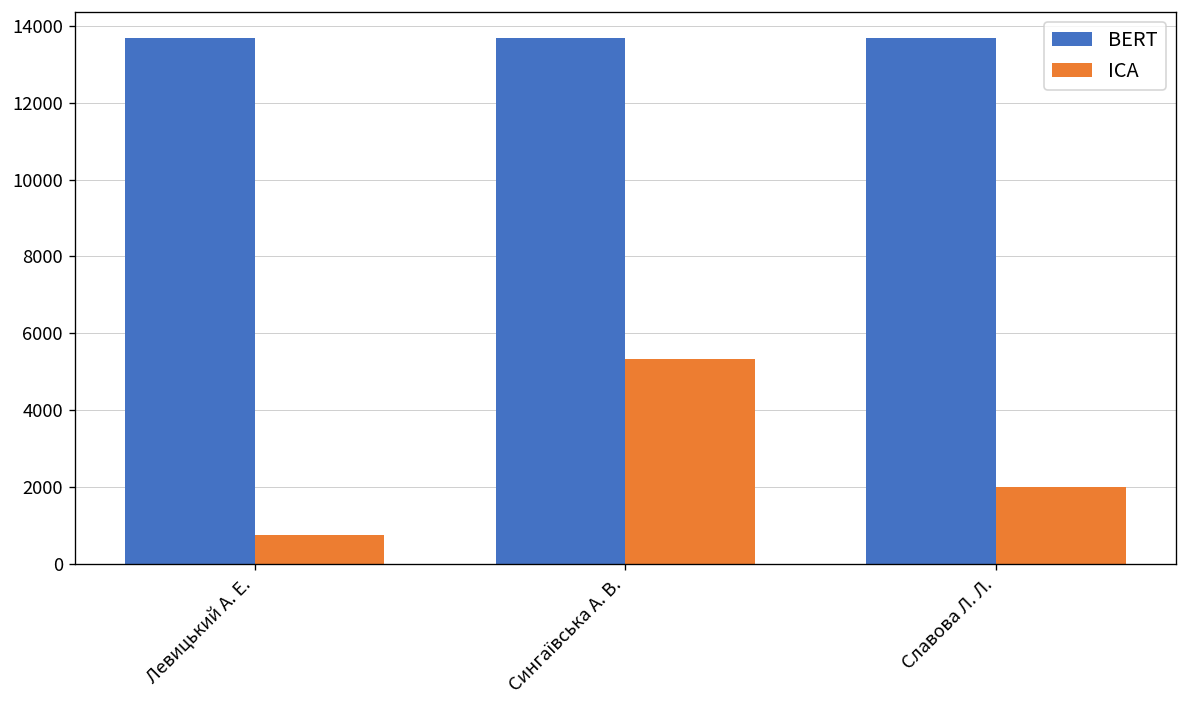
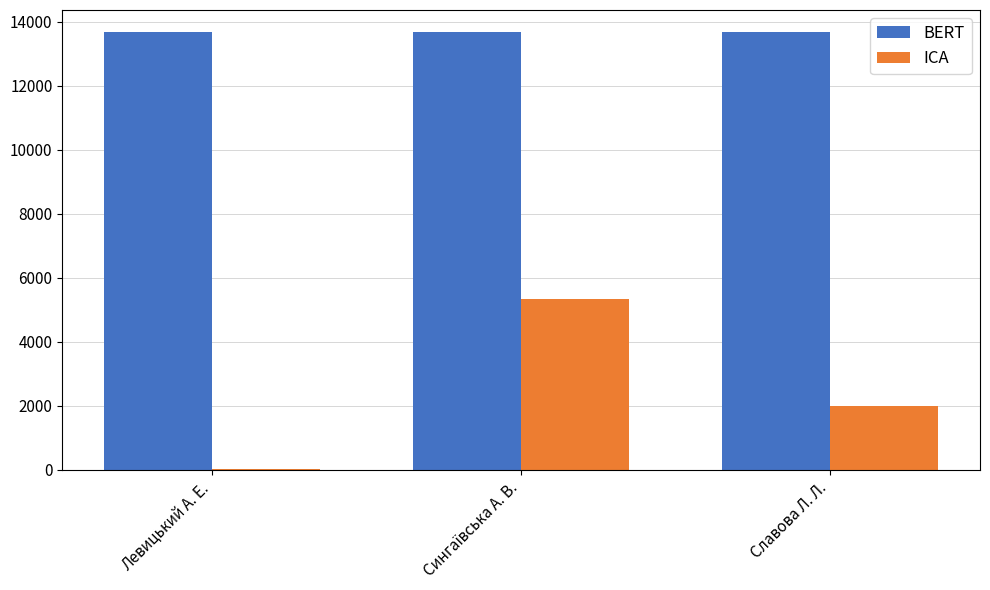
ICA, Левицький А. Е.: 700 -> 0
